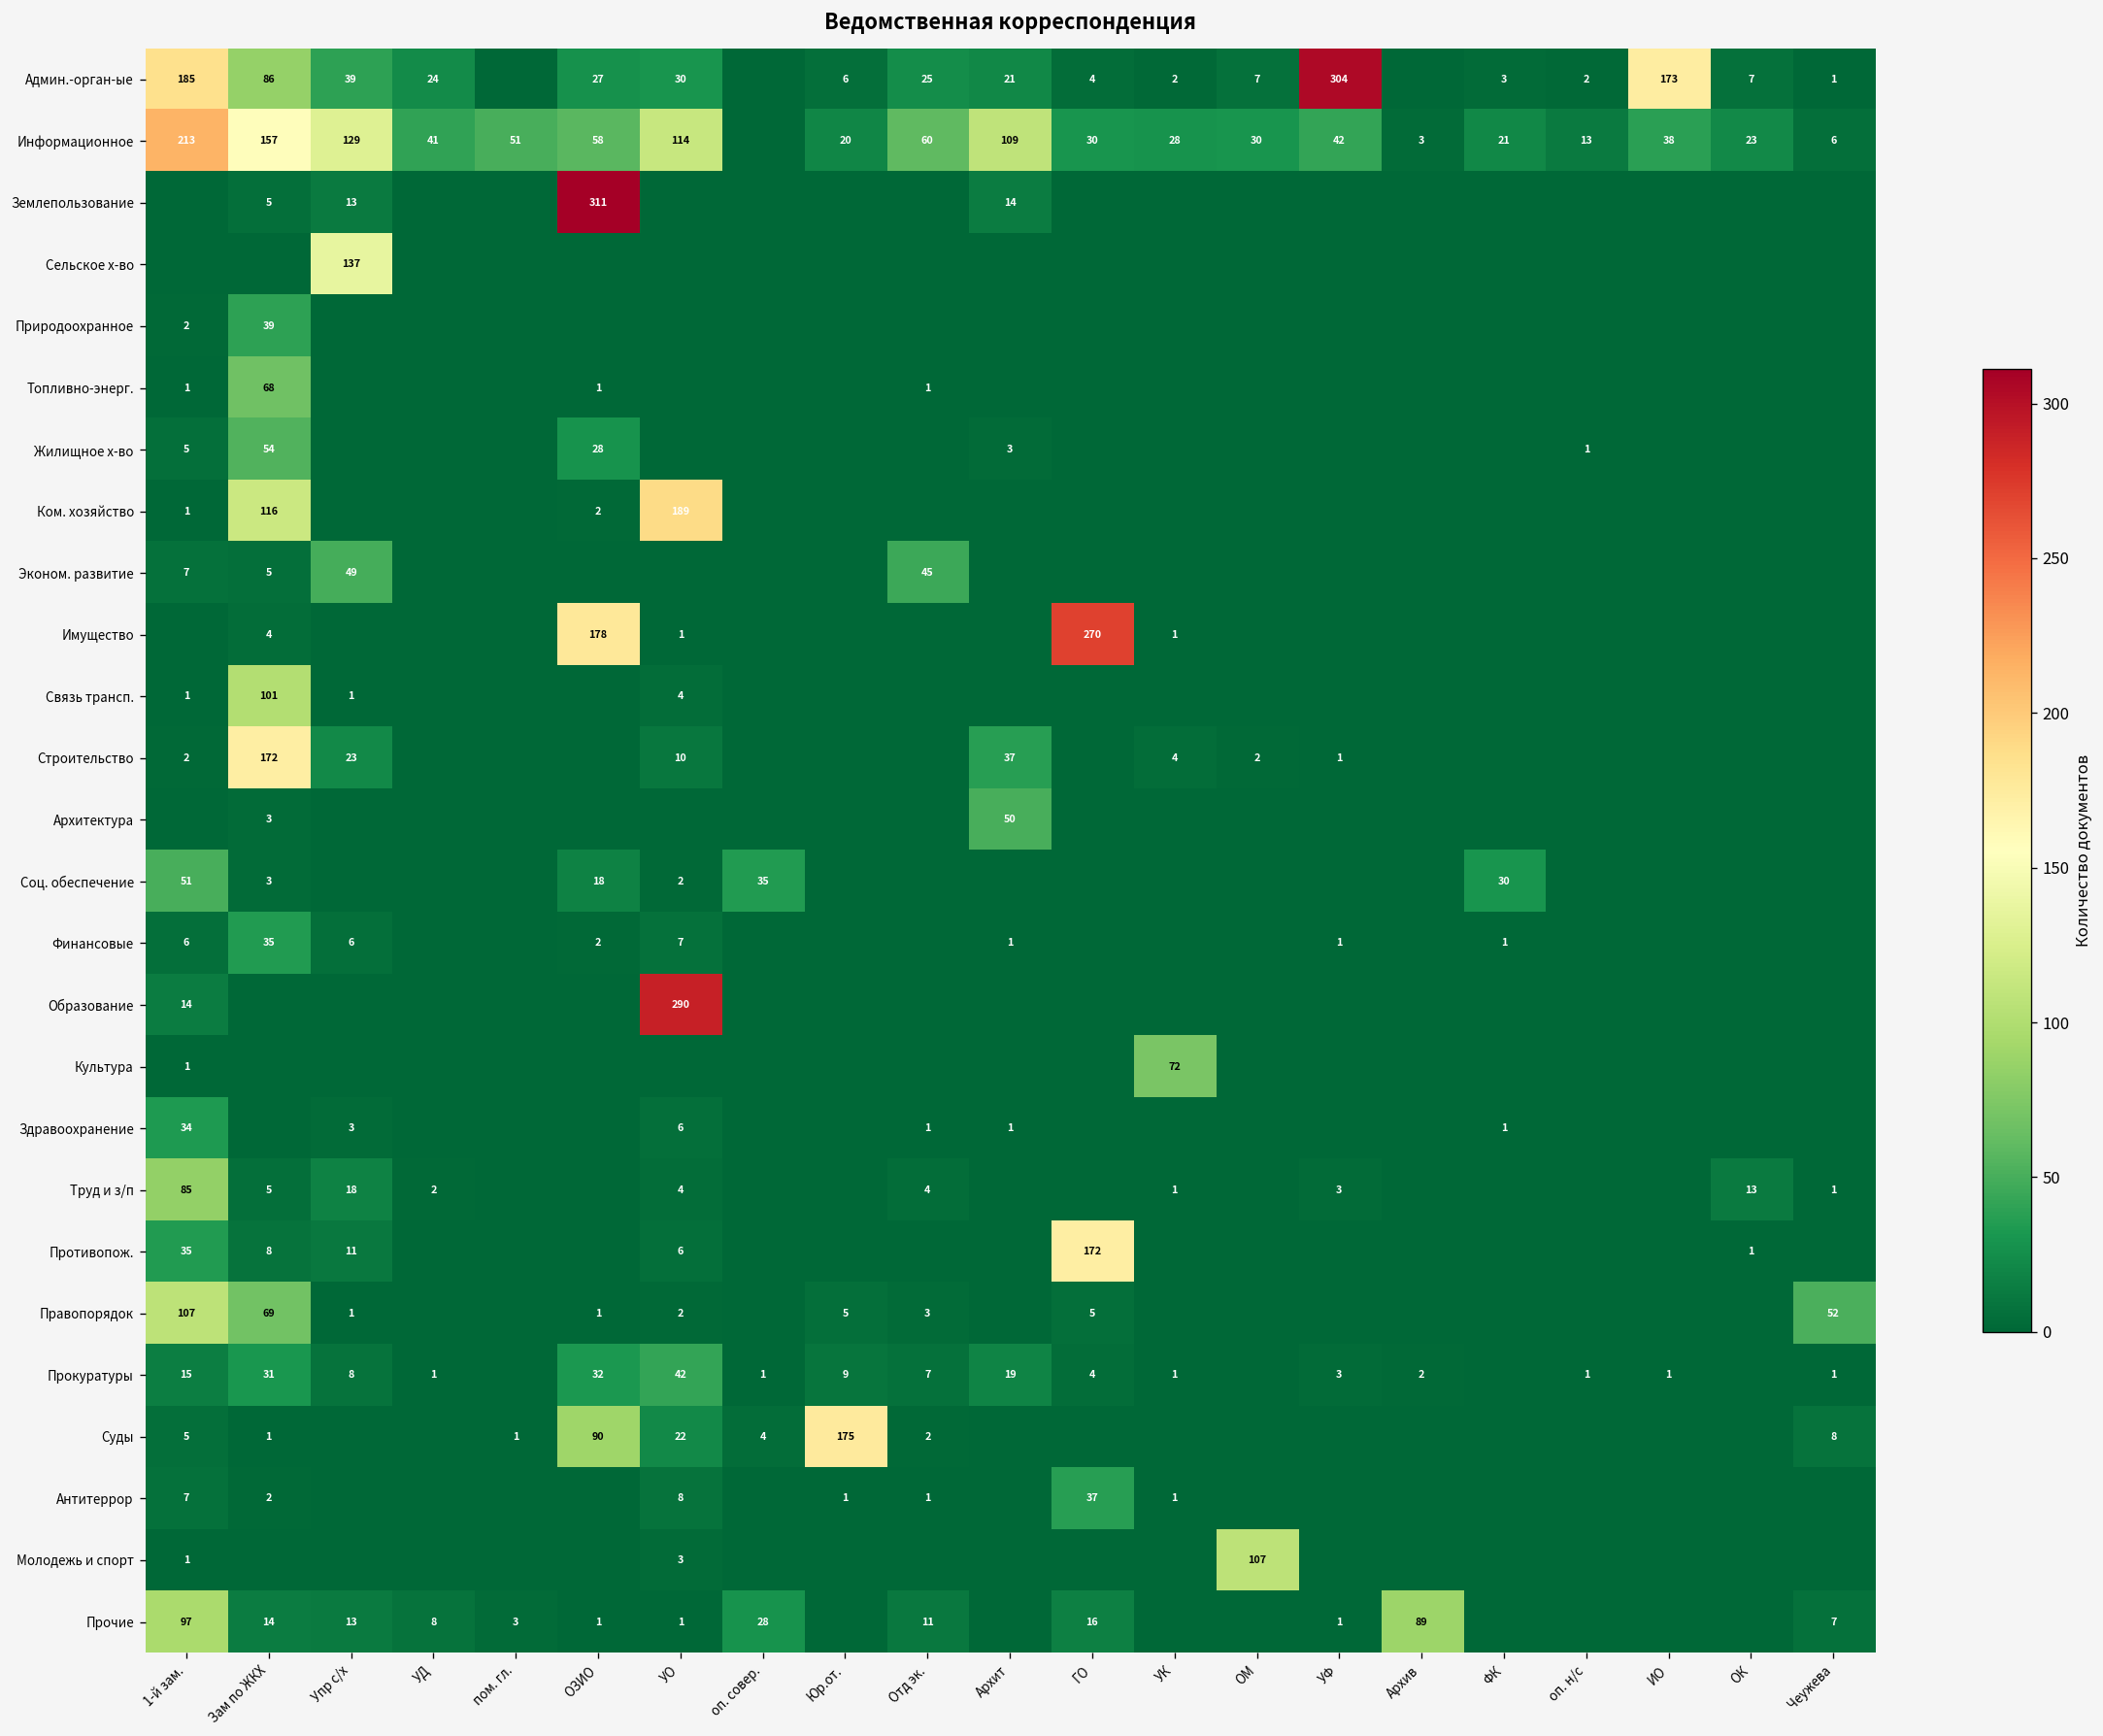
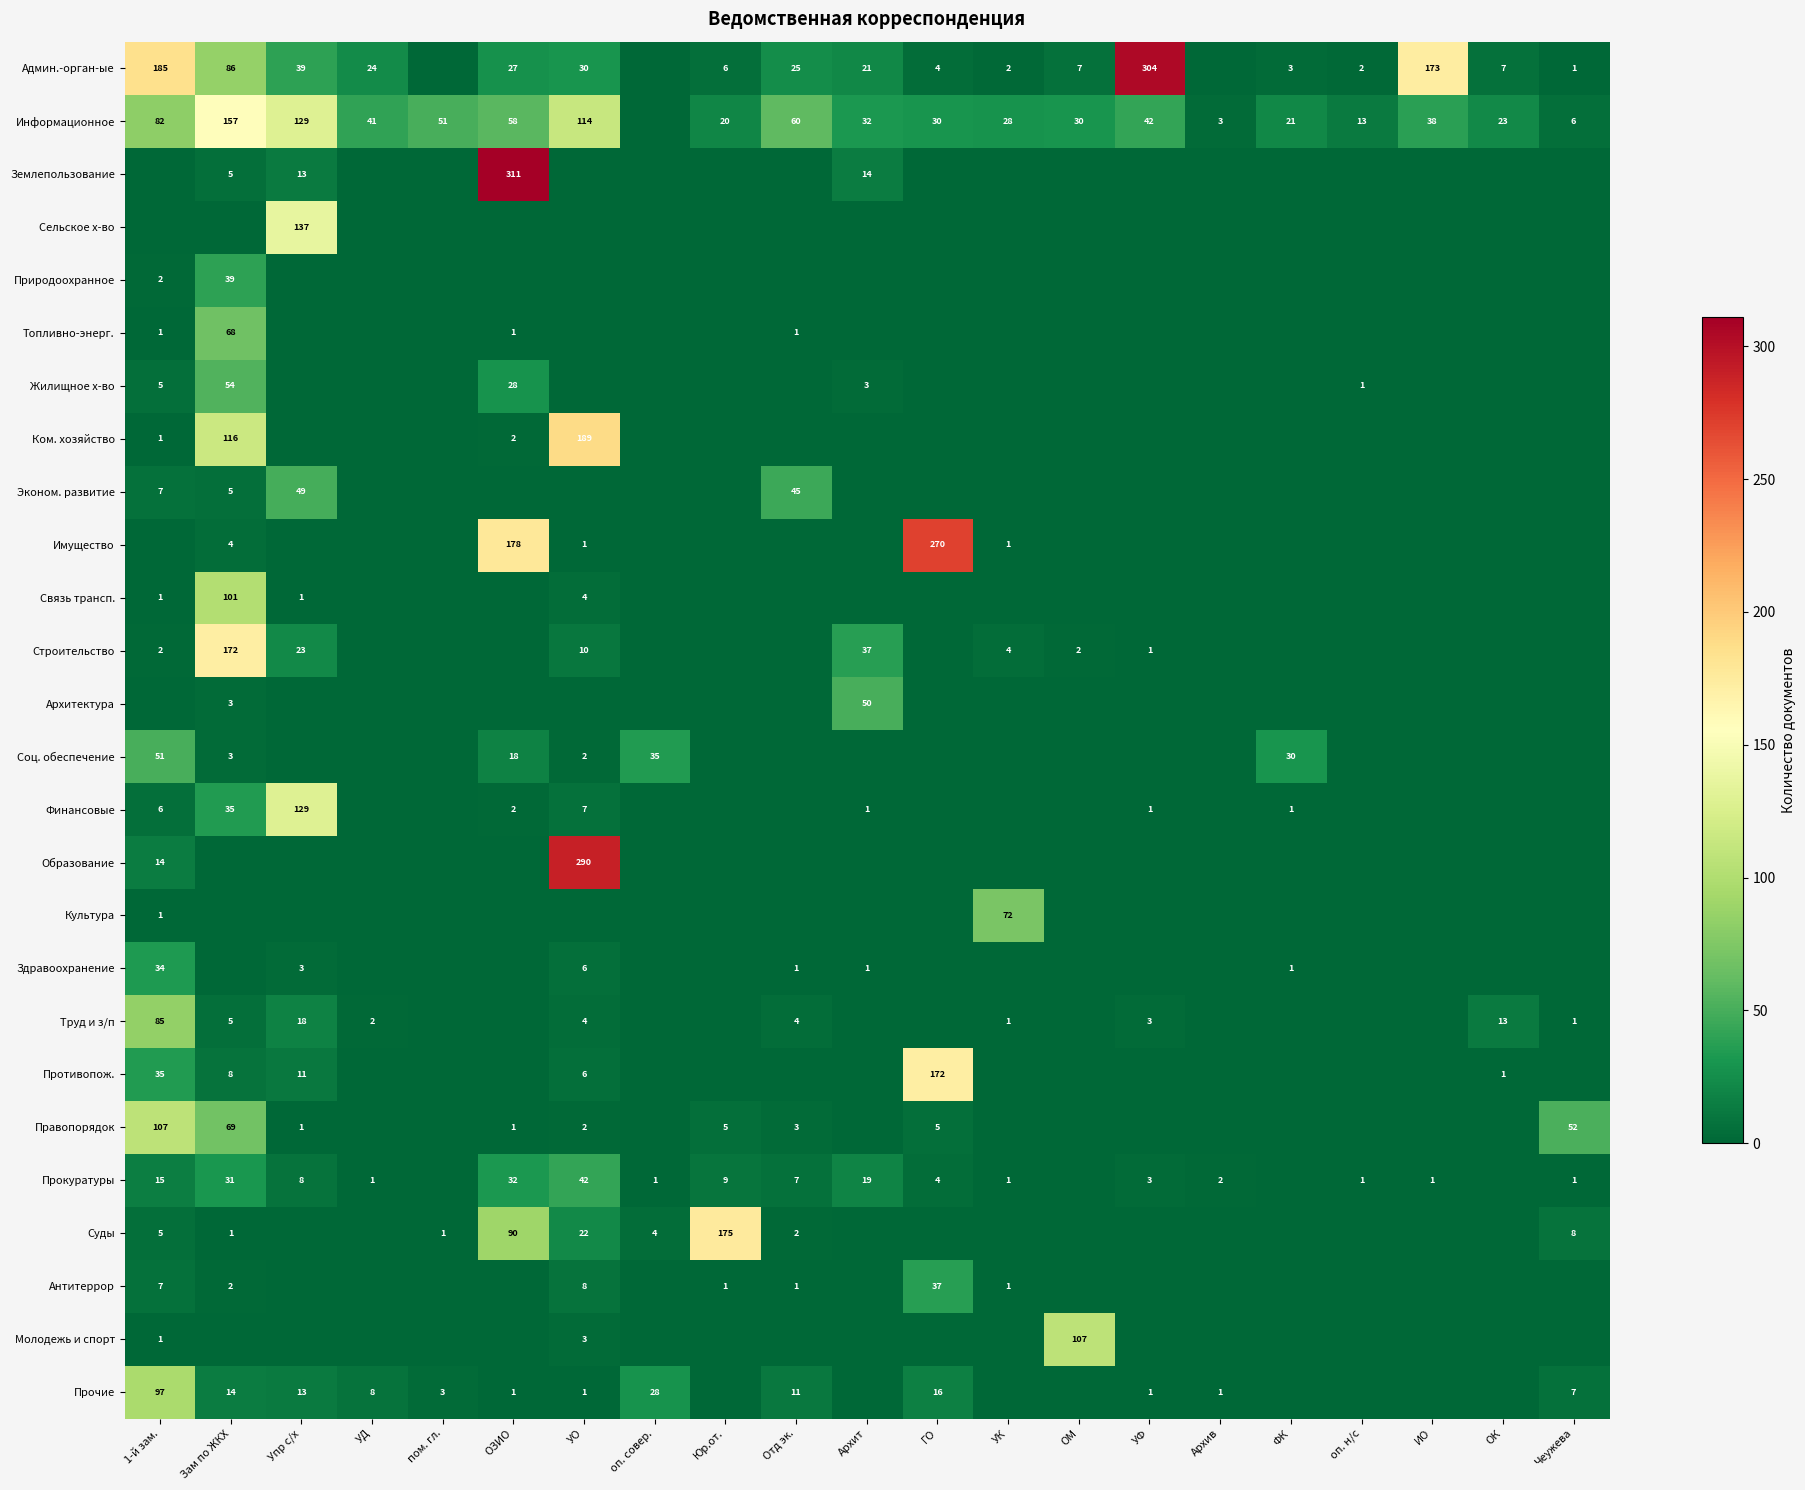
Информационное, 1-й зам.: 213 -> 82
Информационное, Архит: 109 -> 32
Финансовые, Упр с/х: 6 -> 129
Прочие, Архив: 89 -> 1
